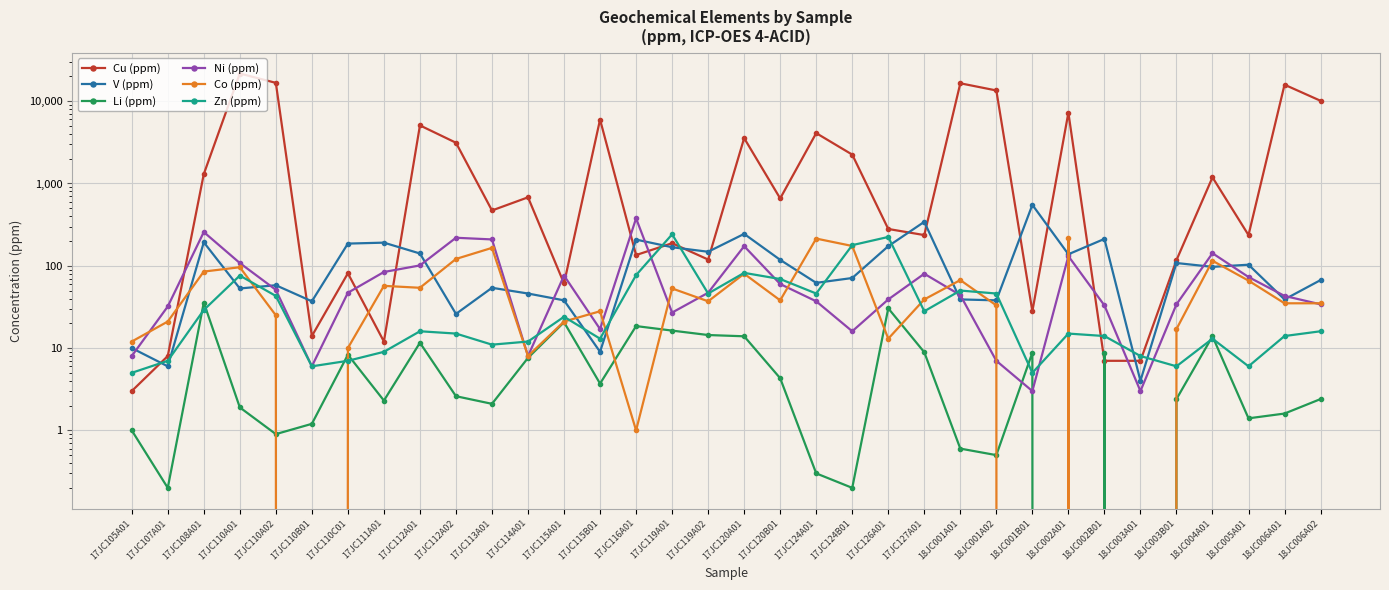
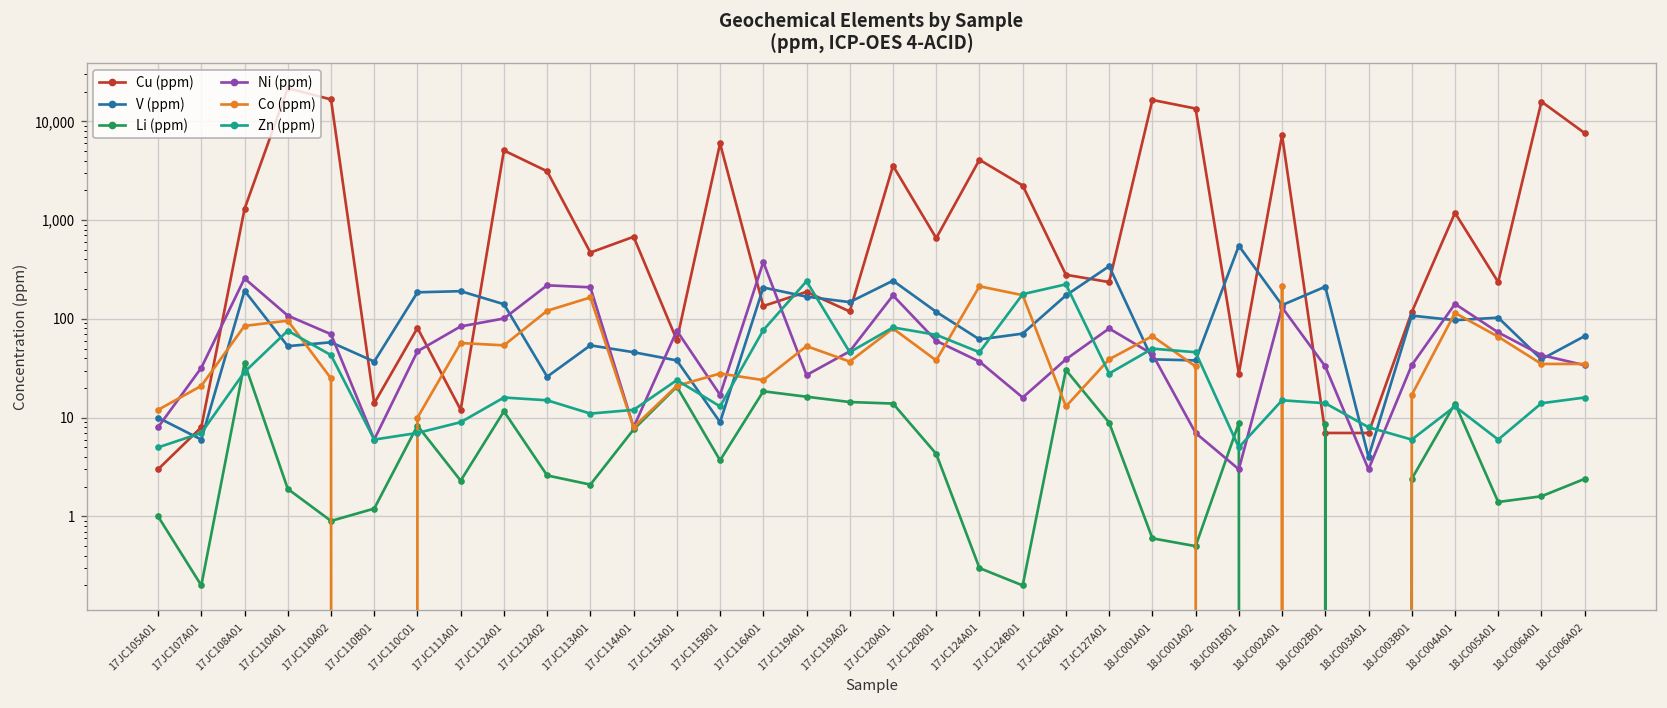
Ni (ppm), 17JC110A02: 50 -> 70
Co (ppm), 17JC116A01: 1 -> 24
Cu (ppm), 18JC006A02: 10,000 -> 8,000
